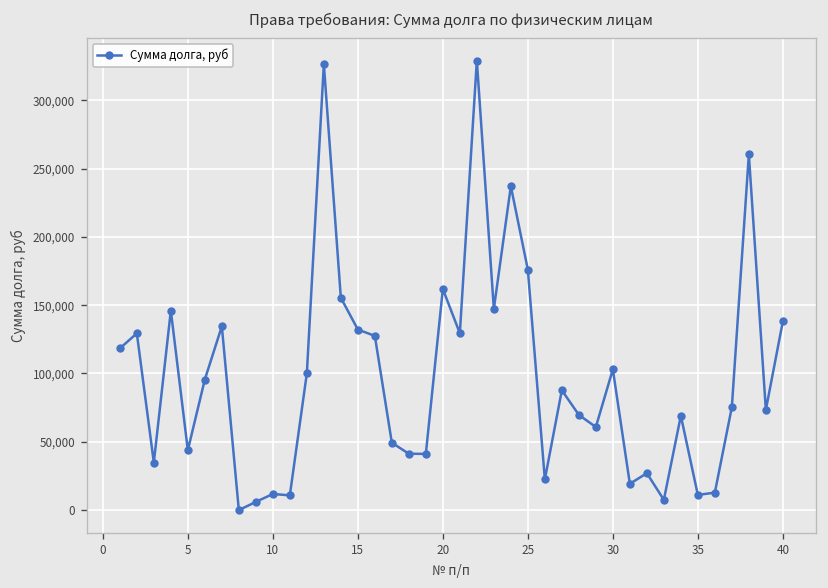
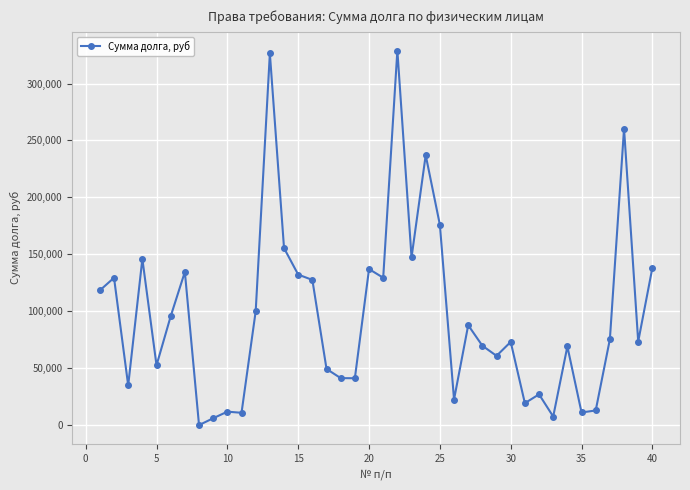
5: 44,000 -> 53,000
20: 162,000 -> 137,000
30: 103,000 -> 73,000
